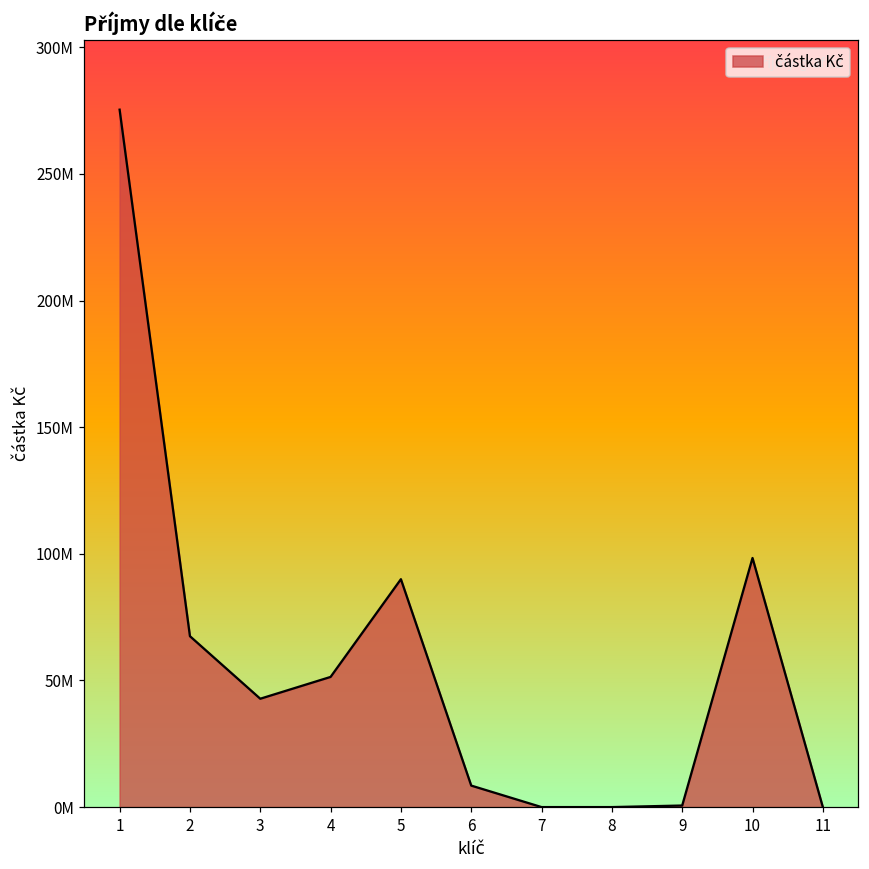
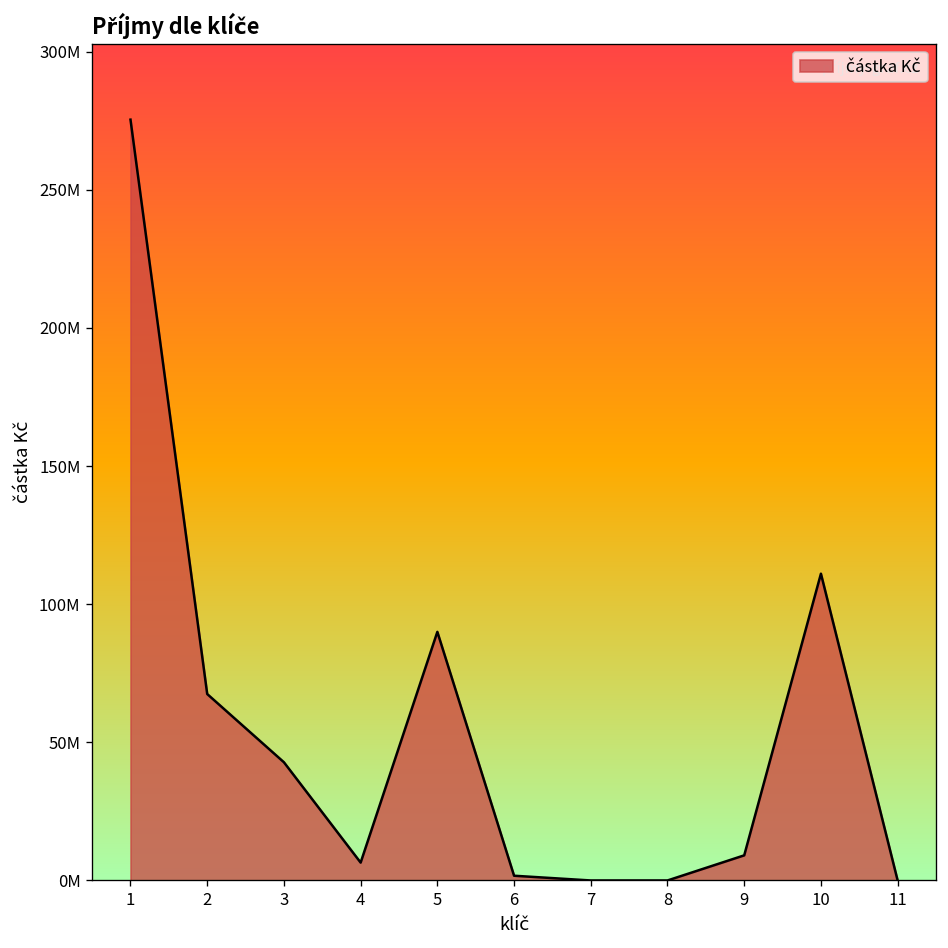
4: 51000000 -> 6000000
6: 8000000 -> 2000000
9: 1000000 -> 9000000
10: 98000000 -> 111000000
